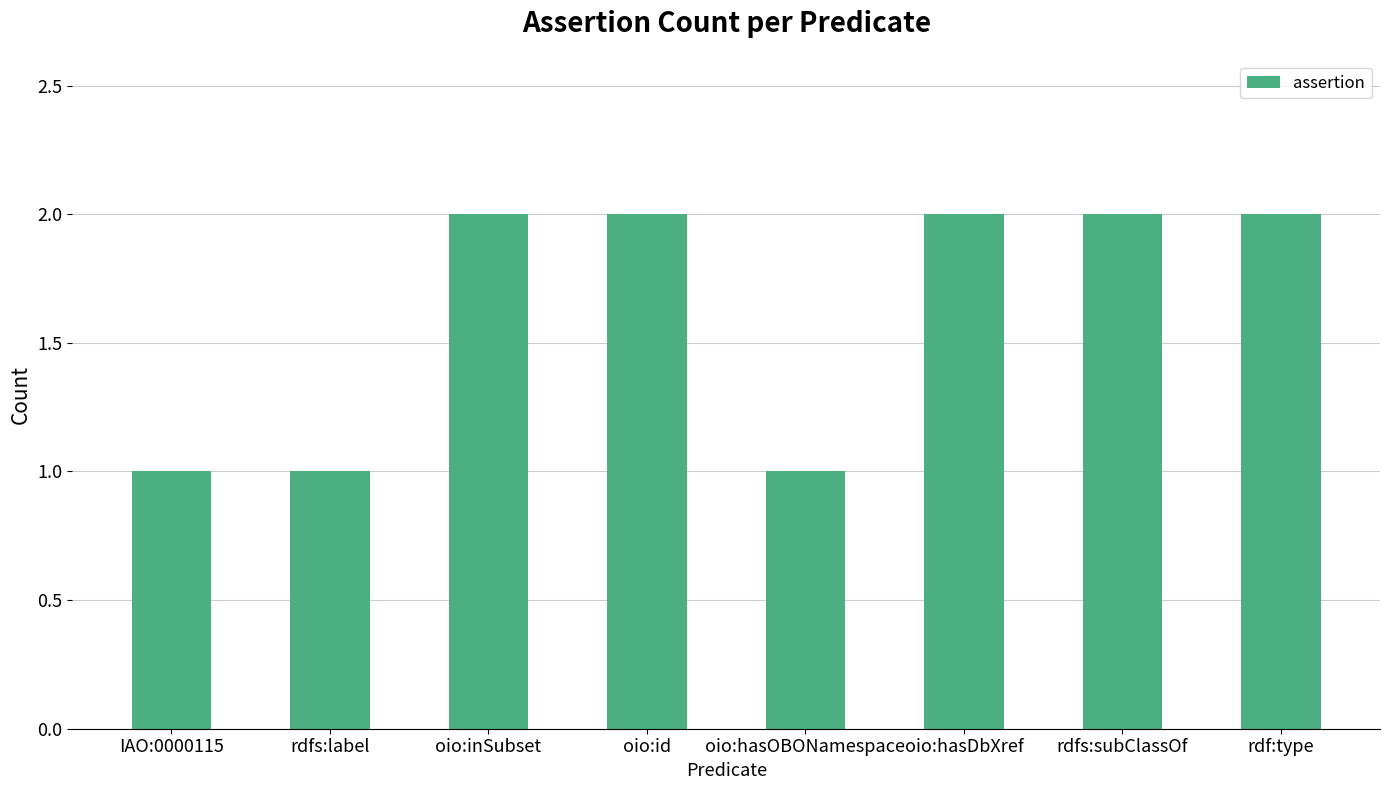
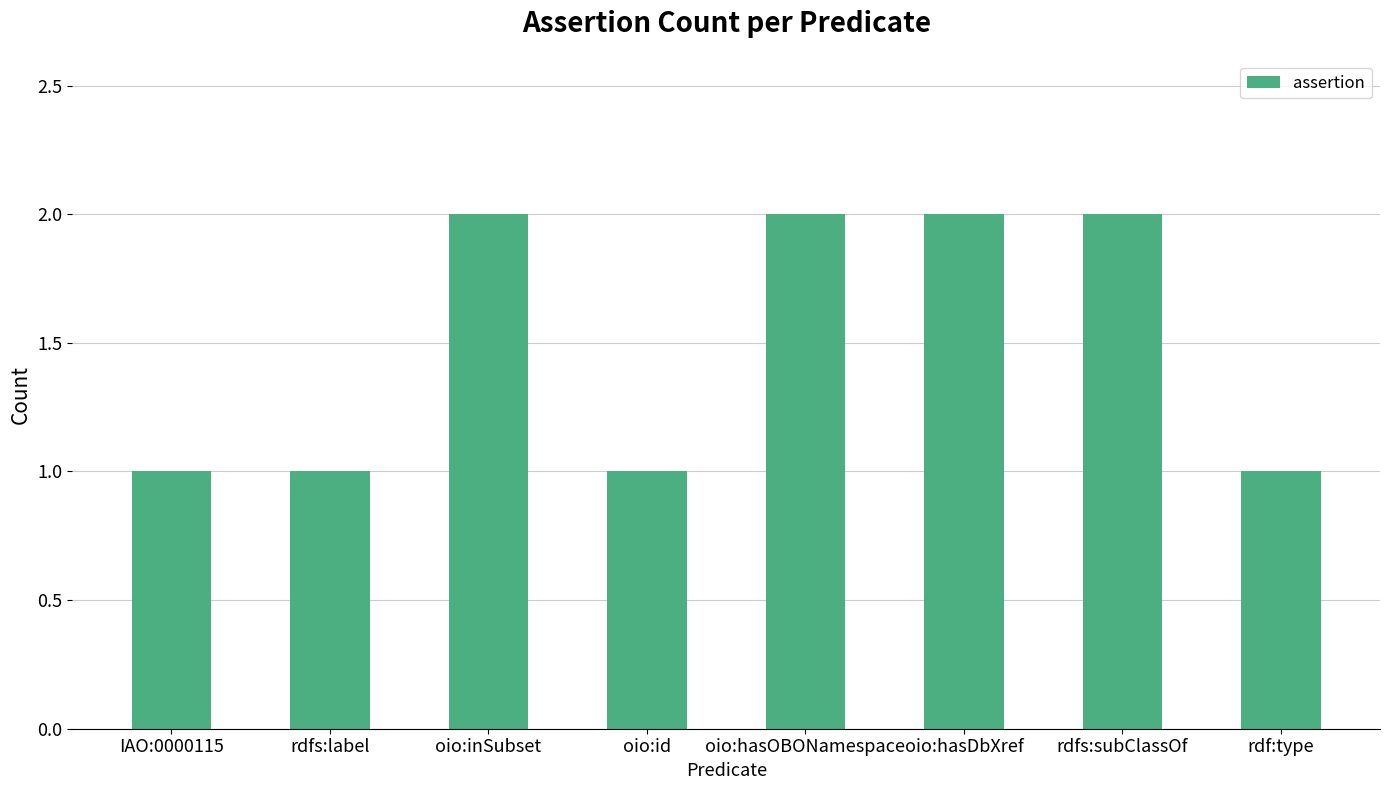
oio:id: 2 -> 1
oio:hasOBONamespace: 1 -> 2
rdf:type: 2 -> 1
